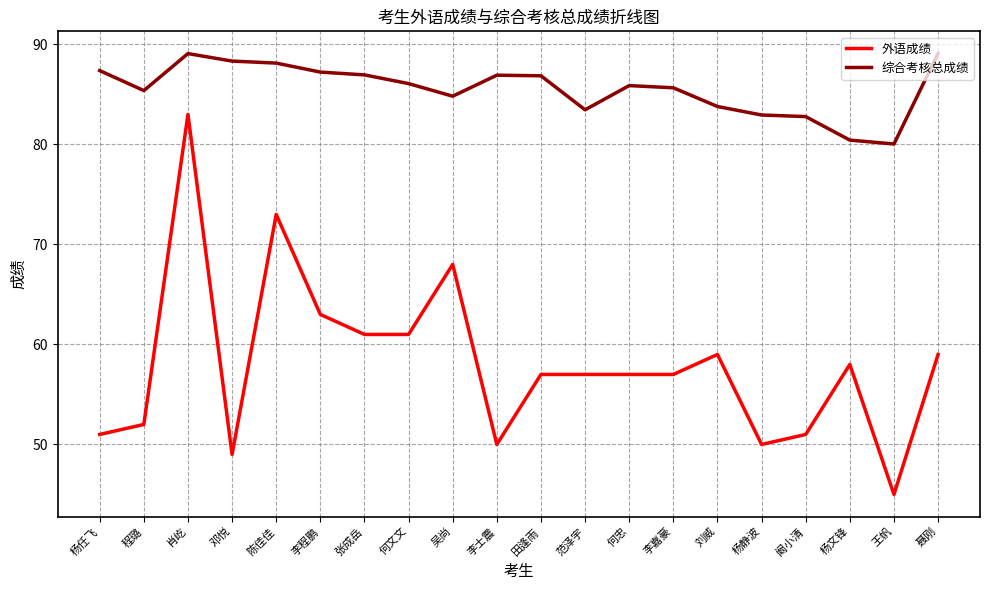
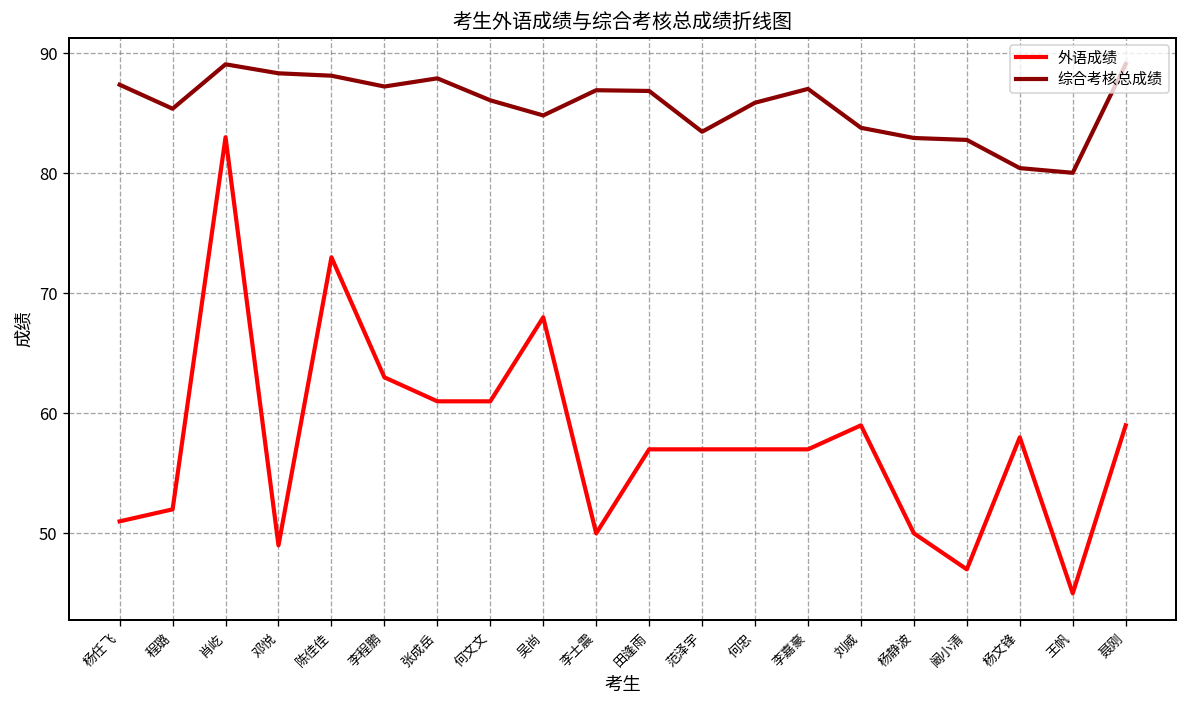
综合考核总成绩, 张成岳: 87.0 -> 87.9
综合考核总成绩, 李嘉豪: 85.7 -> 87.0
外语成绩, 阚小清: 51 -> 47
